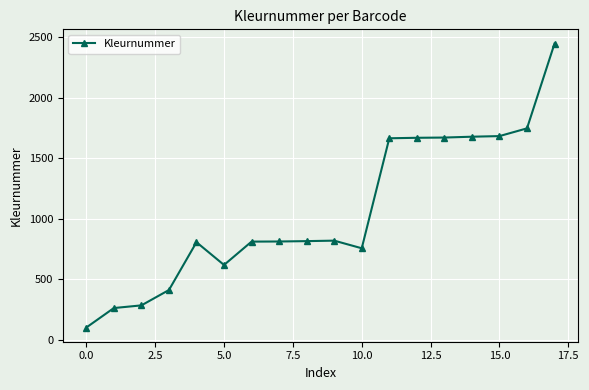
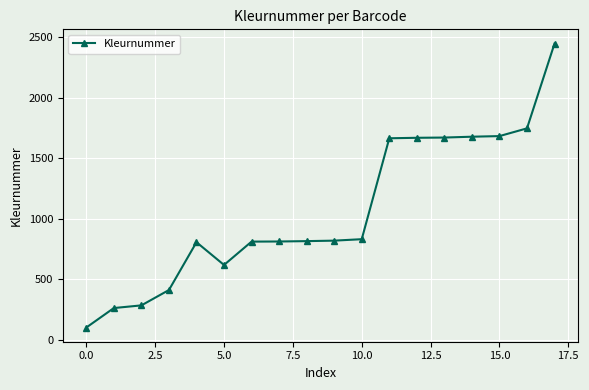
10.0: 760 -> 830
